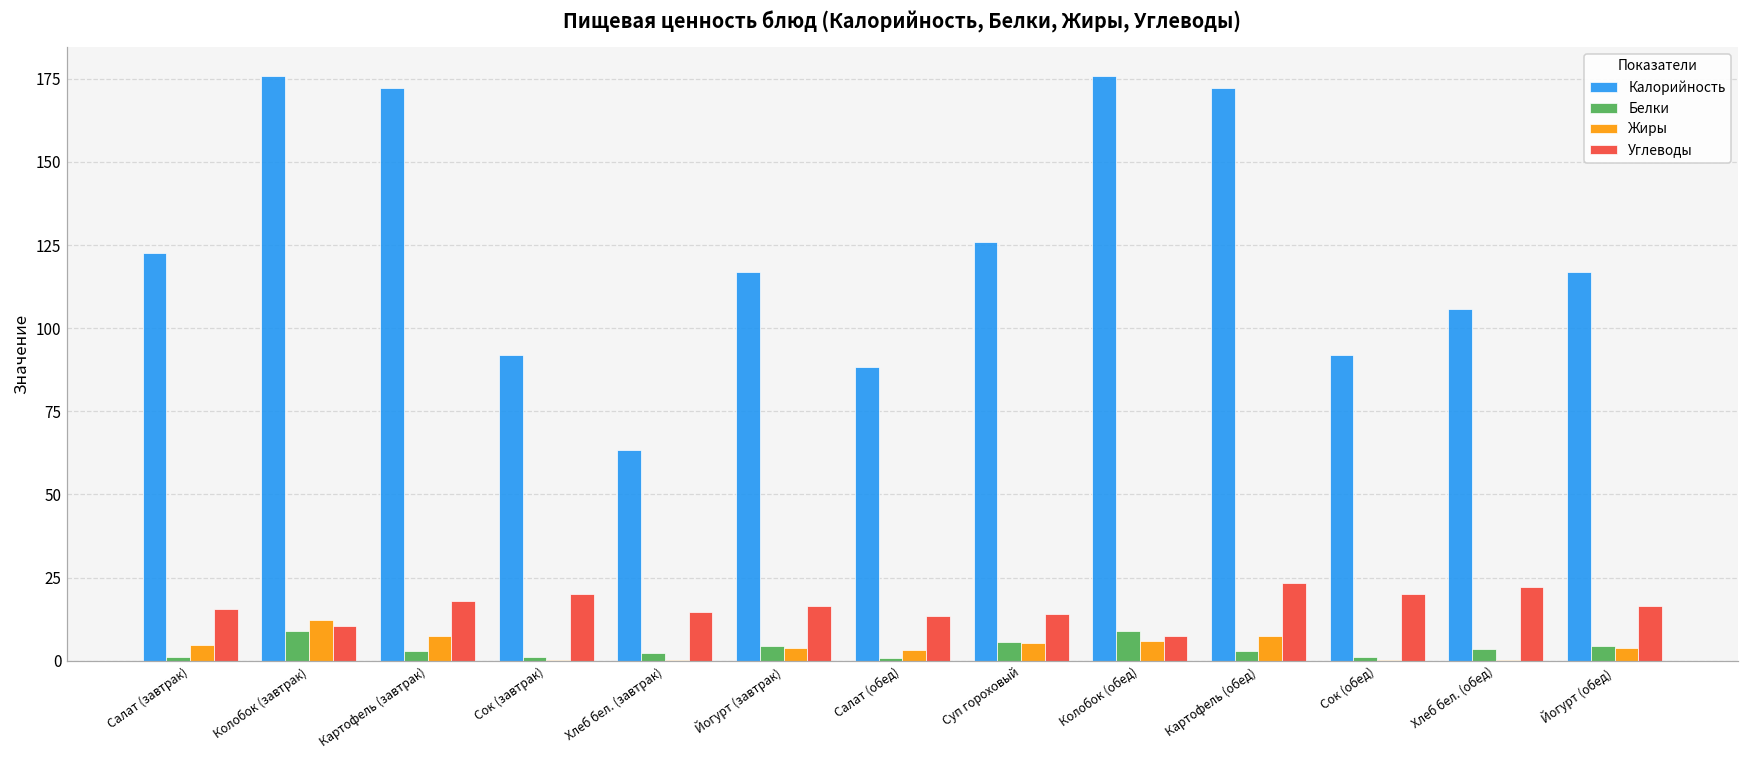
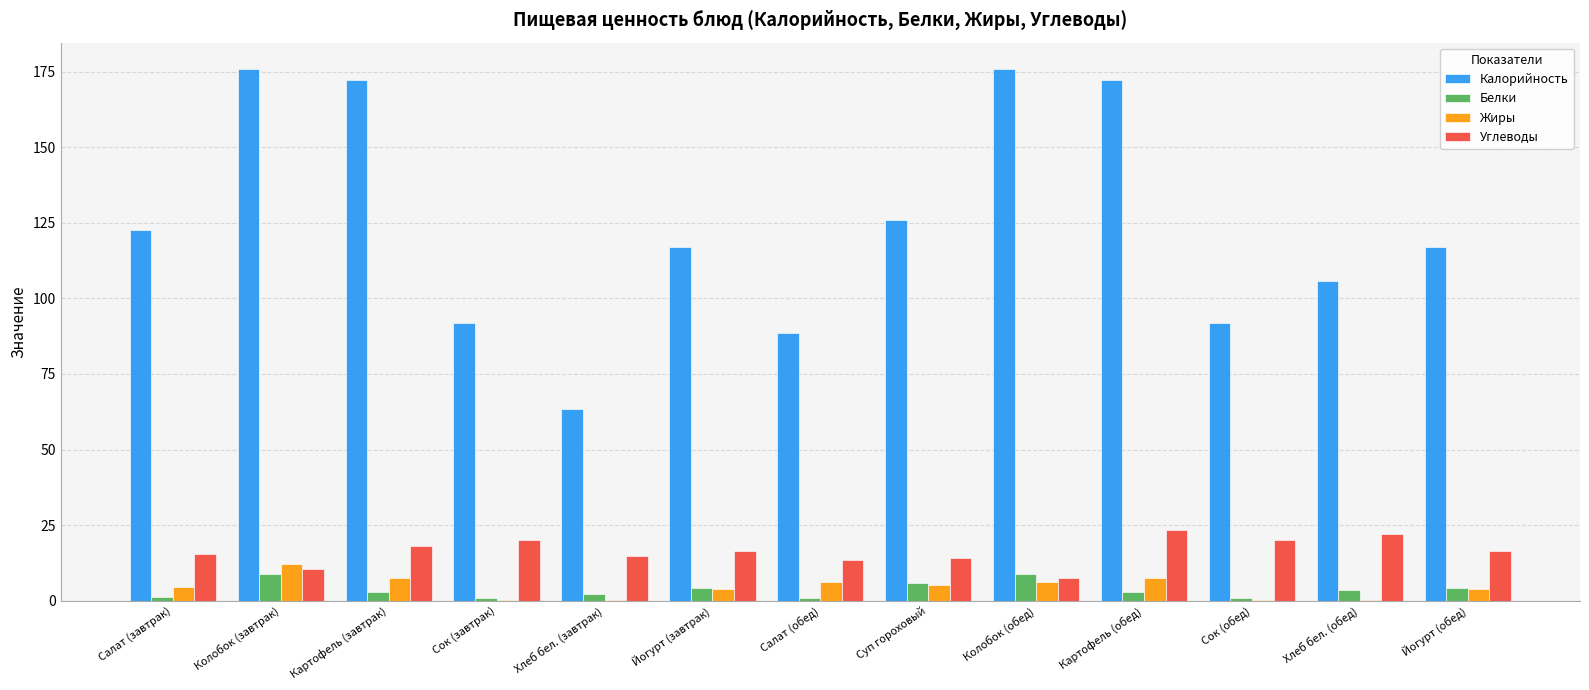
Жиры, Салат (обед): 3 -> 6
